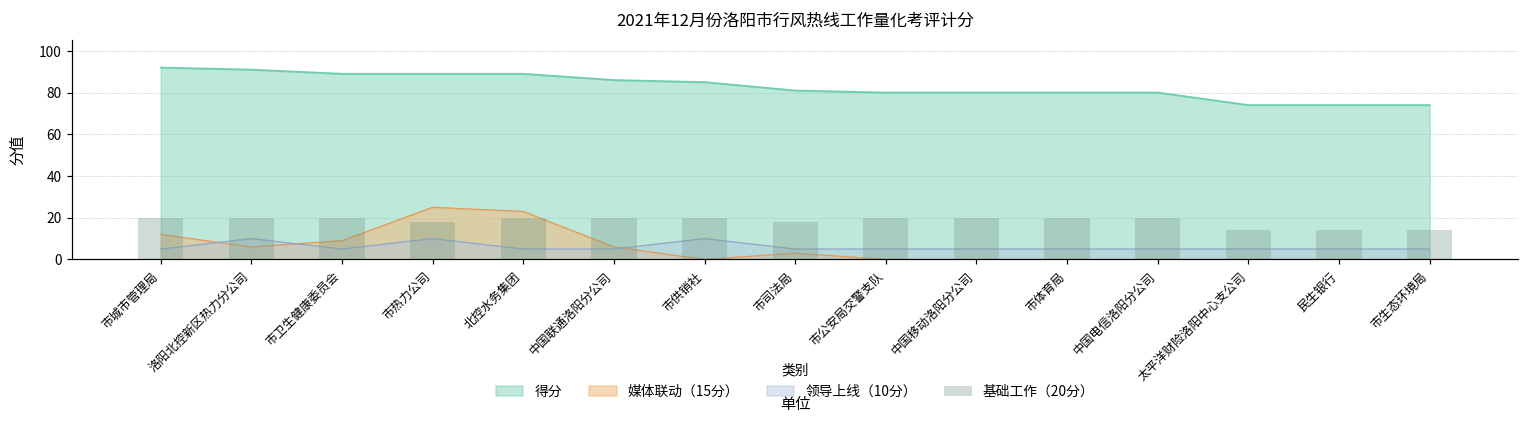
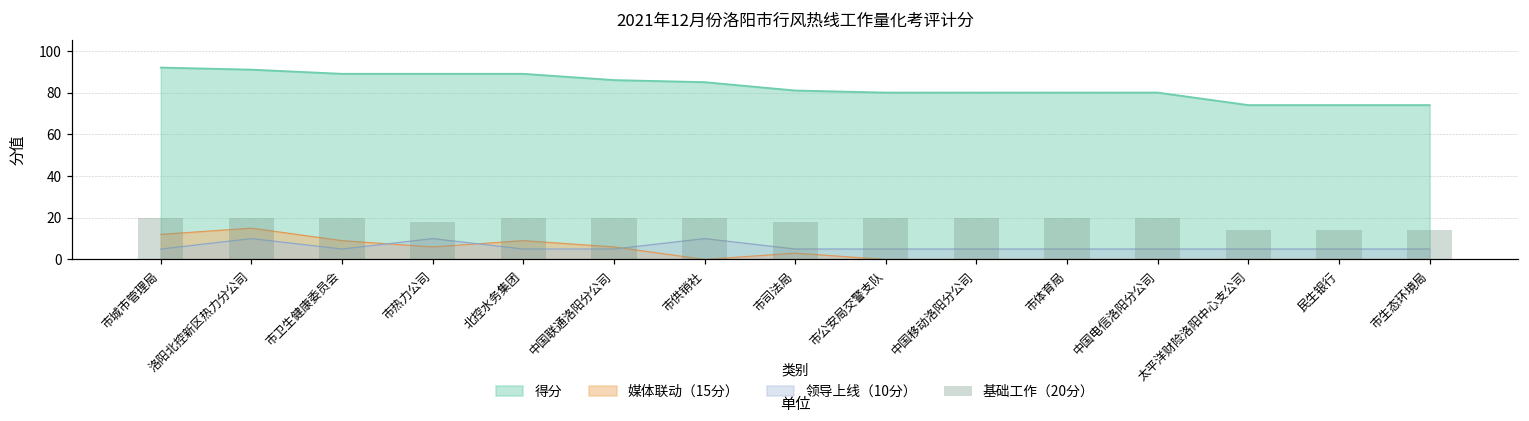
媒体联动（15分）, 洛阳北控新区热力分公司: 6 -> 15
媒体联动（15分）, 市热力公司: 25 -> 6
媒体联动（15分）, 北控水务集团: 23 -> 9
